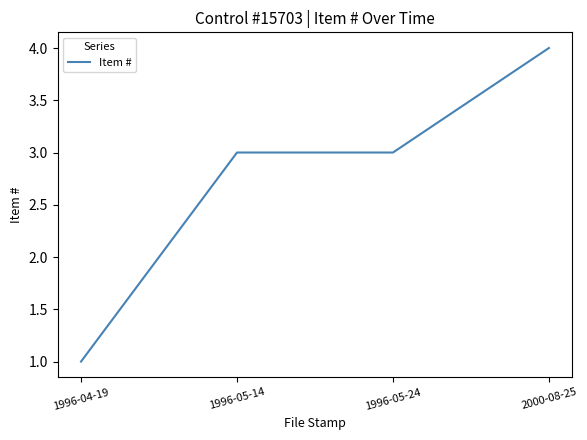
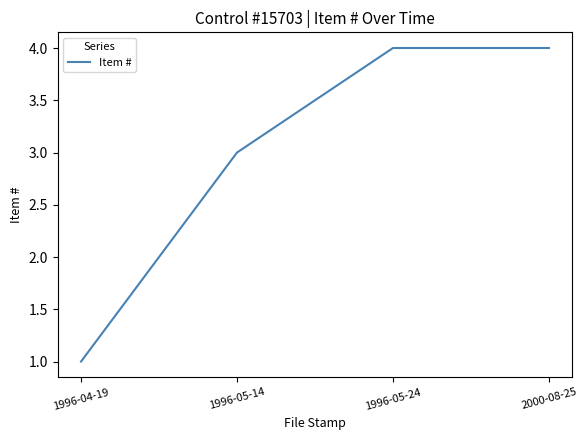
1996-05-24: 3 -> 4
